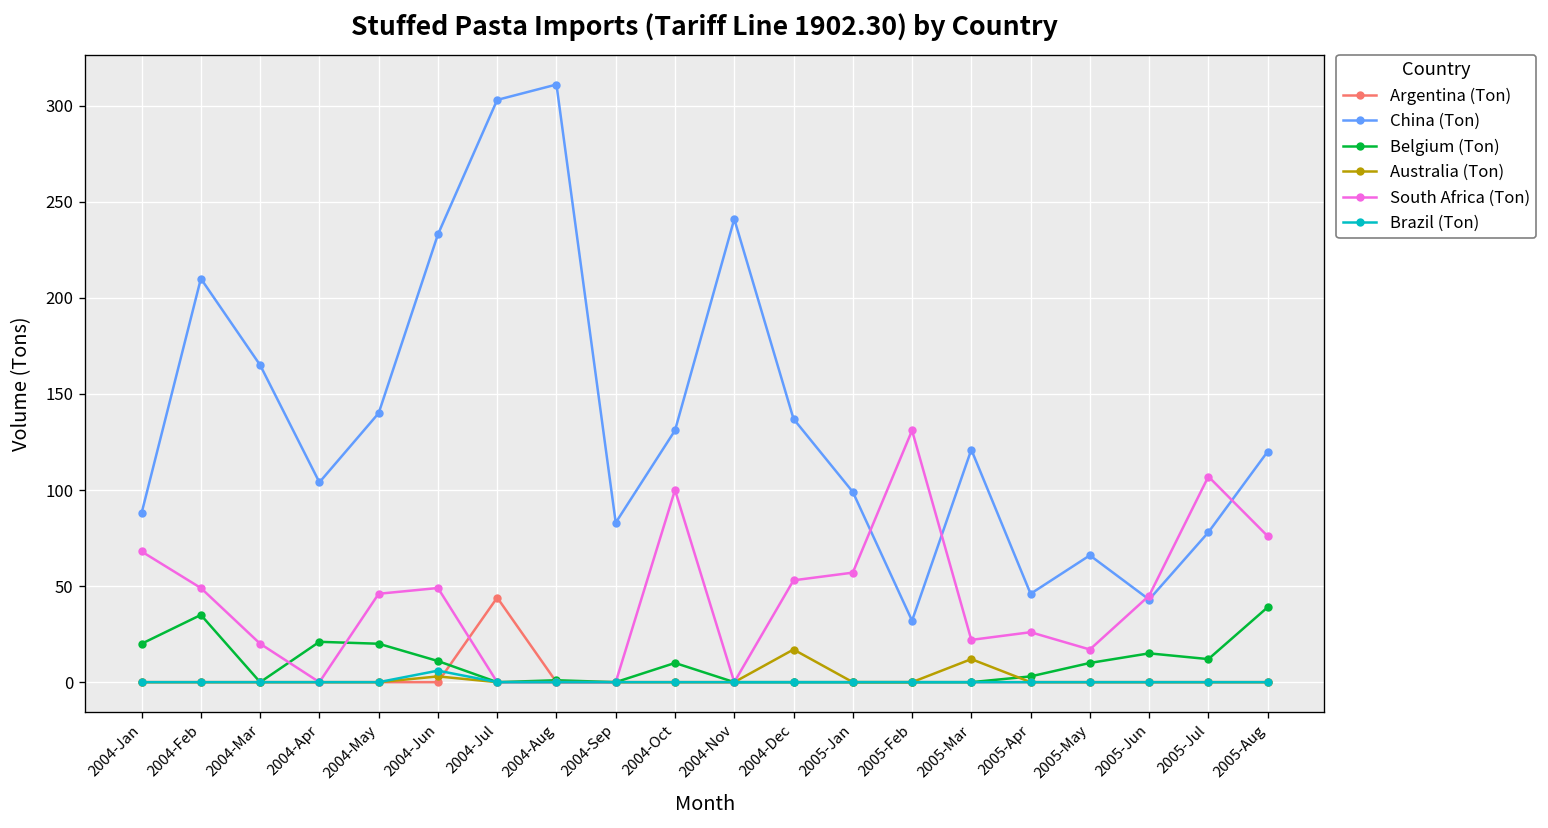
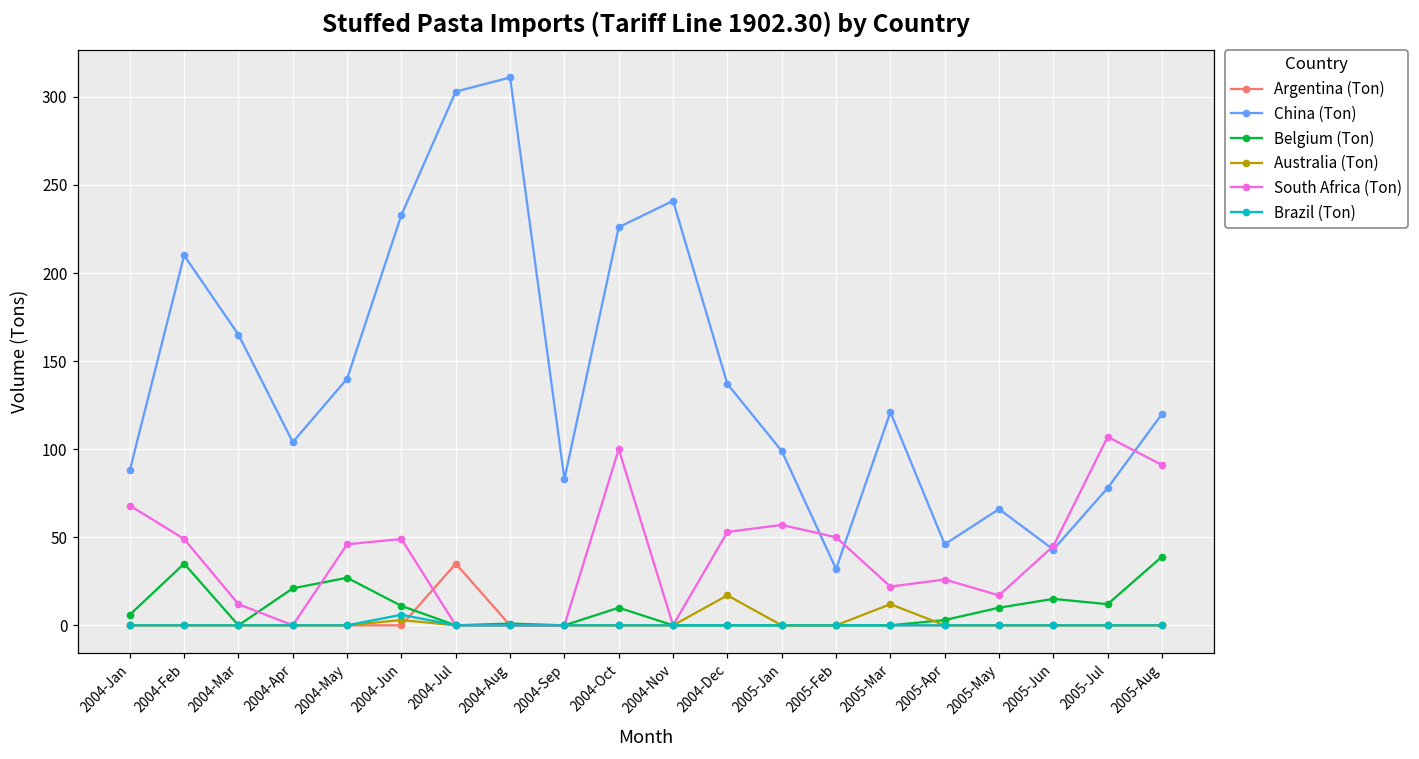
Belgium (Ton), 2004-Jan: 20 -> 6
South Africa (Ton), 2004-Mar: 20 -> 12
Belgium (Ton), 2004-May: 20 -> 27
Argentina (Ton), 2004-Jul: 44 -> 35
China (Ton), 2004-Oct: 131 -> 226
South Africa (Ton), 2005-Feb: 131 -> 50
South Africa (Ton), 2005-Aug: 76 -> 91
